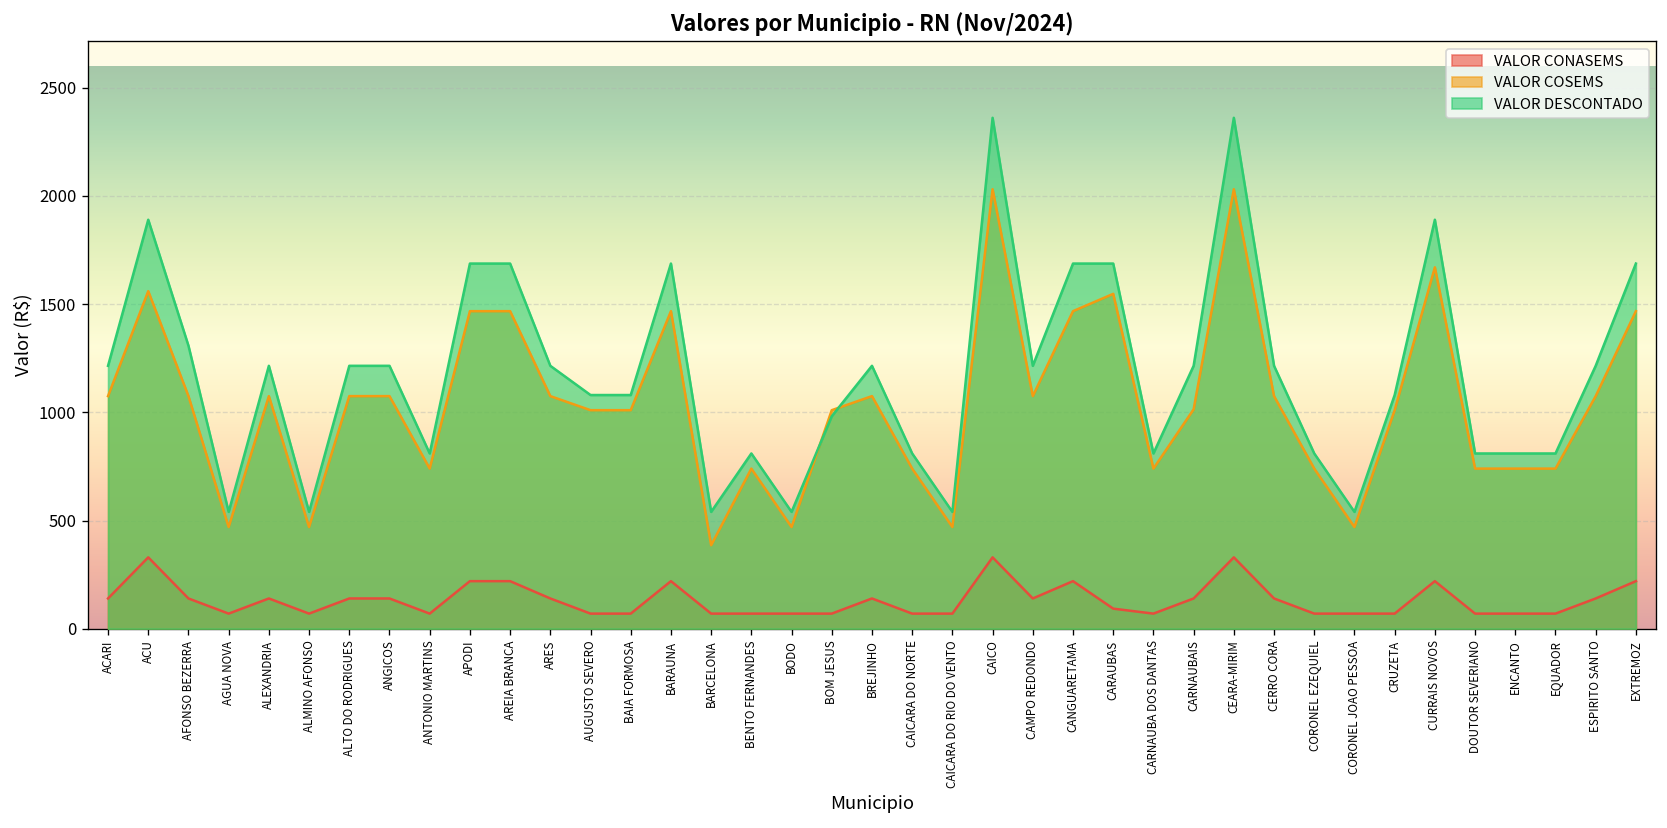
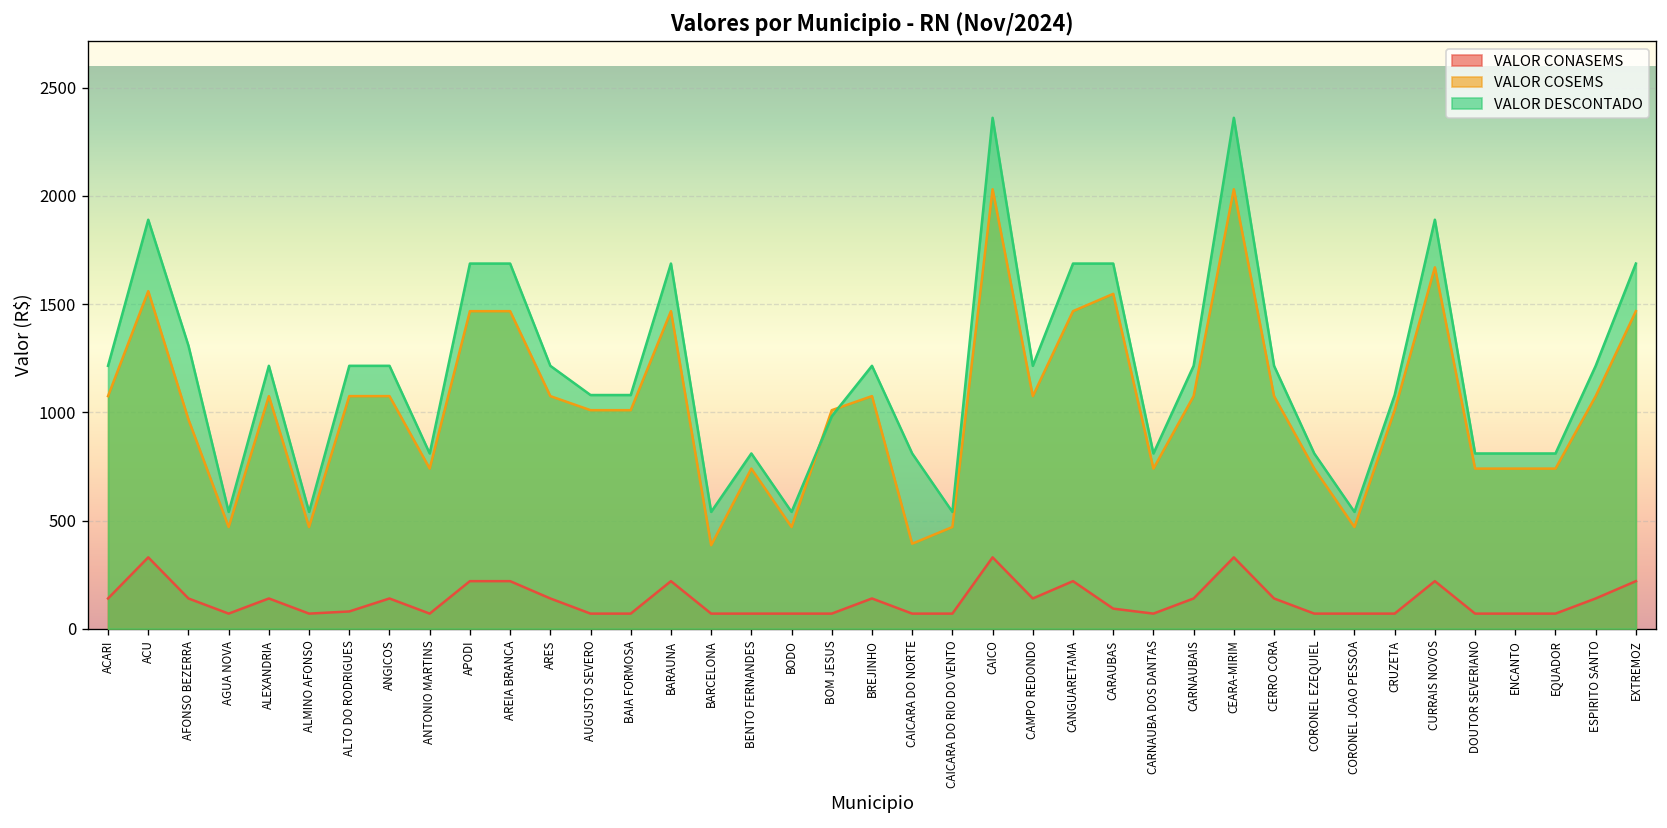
VALOR COSEMS, AFONSO BEZERRA: 1080 -> 970
VALOR CONASEMS, ALTO DO RODRIGUES: 140 -> 80
VALOR COSEMS, CAICARA DO NORTE: 740 -> 390
VALOR COSEMS, CARNAUBAIS: 1010 -> 1080
